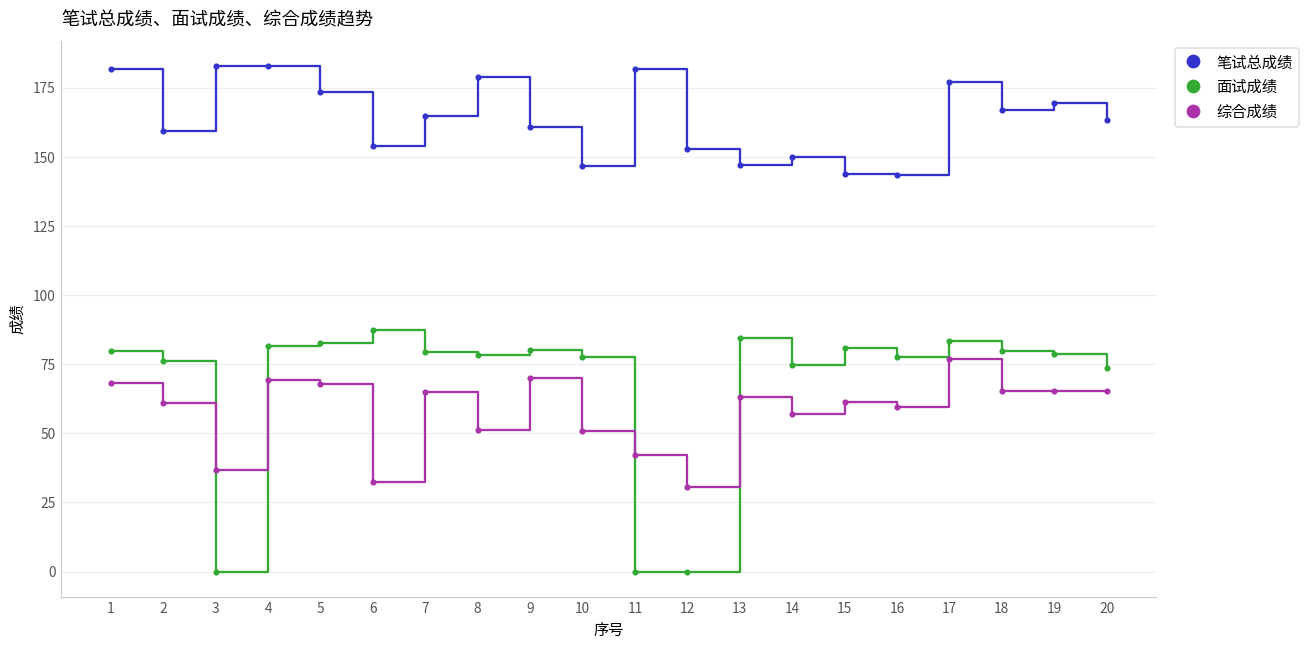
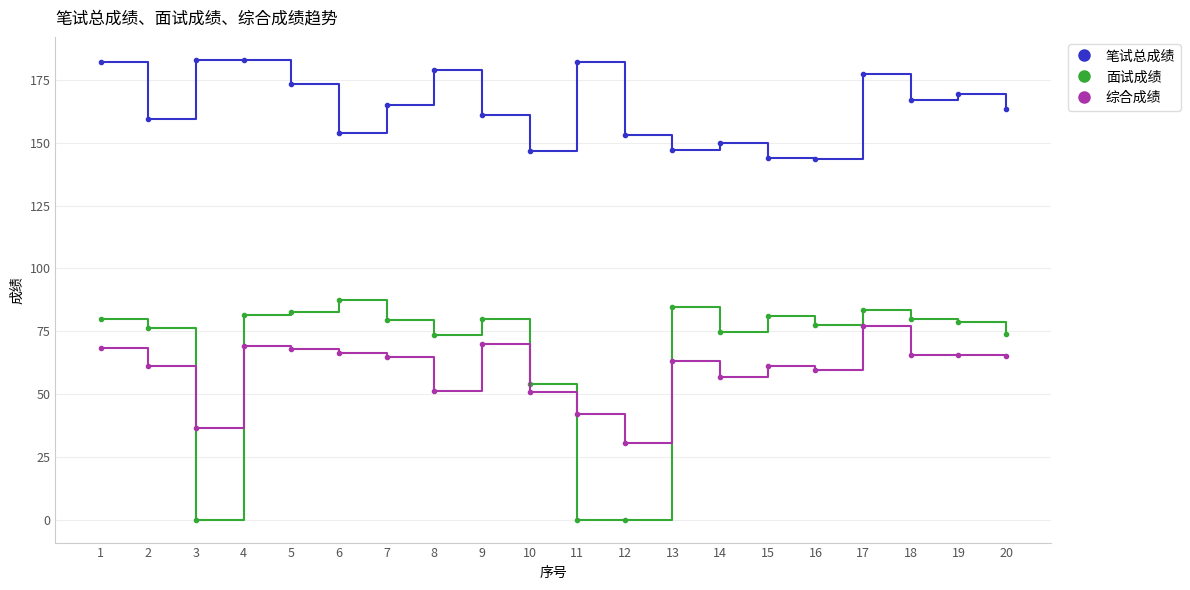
综合成绩, 6: 32 -> 66
面试成绩, 8: 78 -> 73
面试成绩, 10: 78 -> 54
